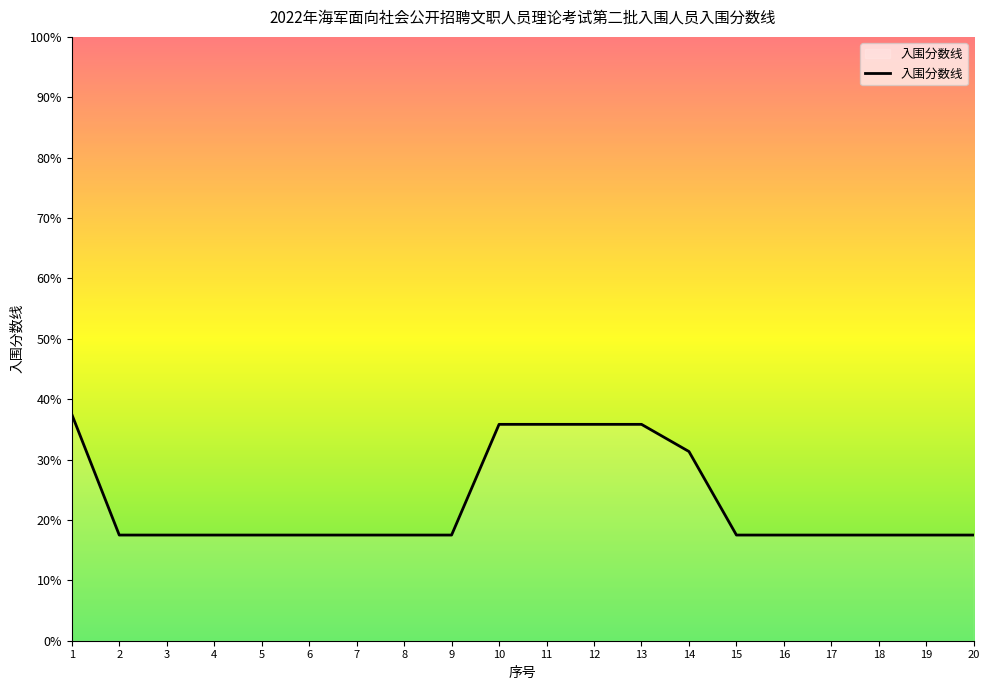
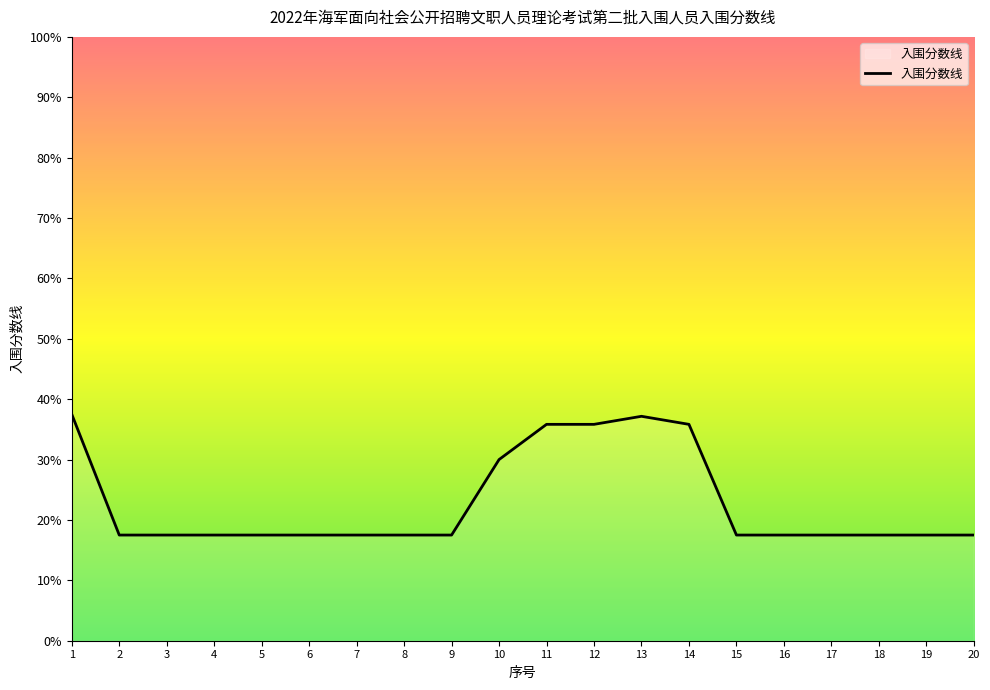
10: 36% -> 30%
13: 36% -> 37%
14: 31% -> 36%
